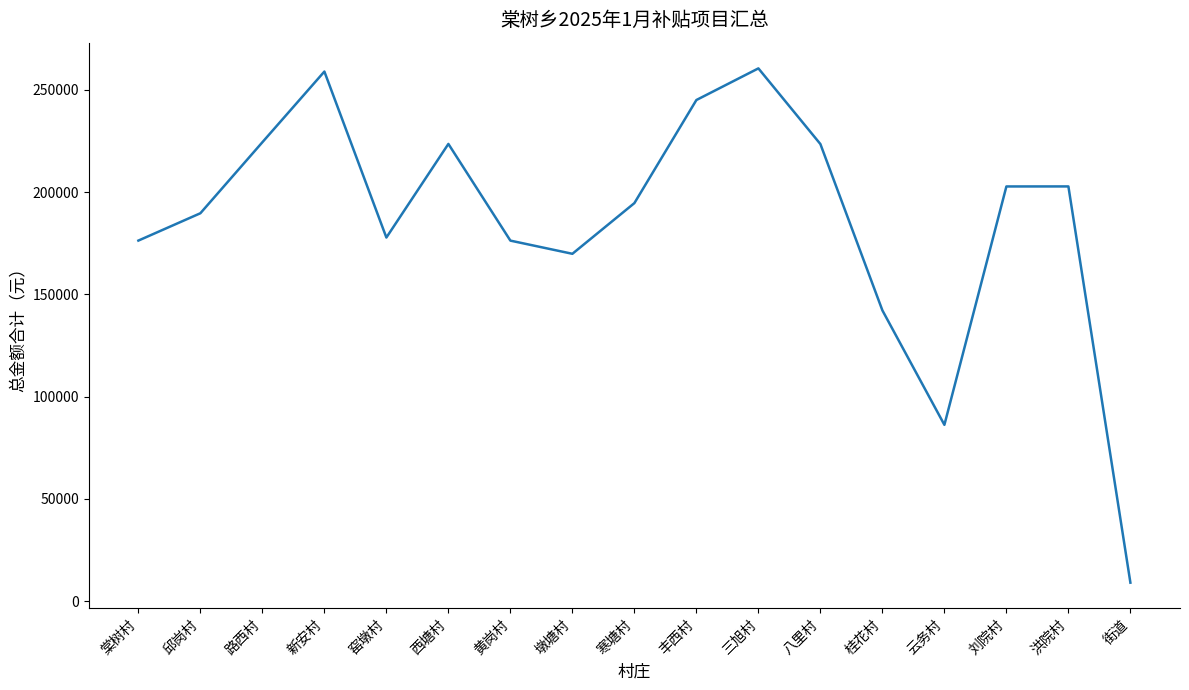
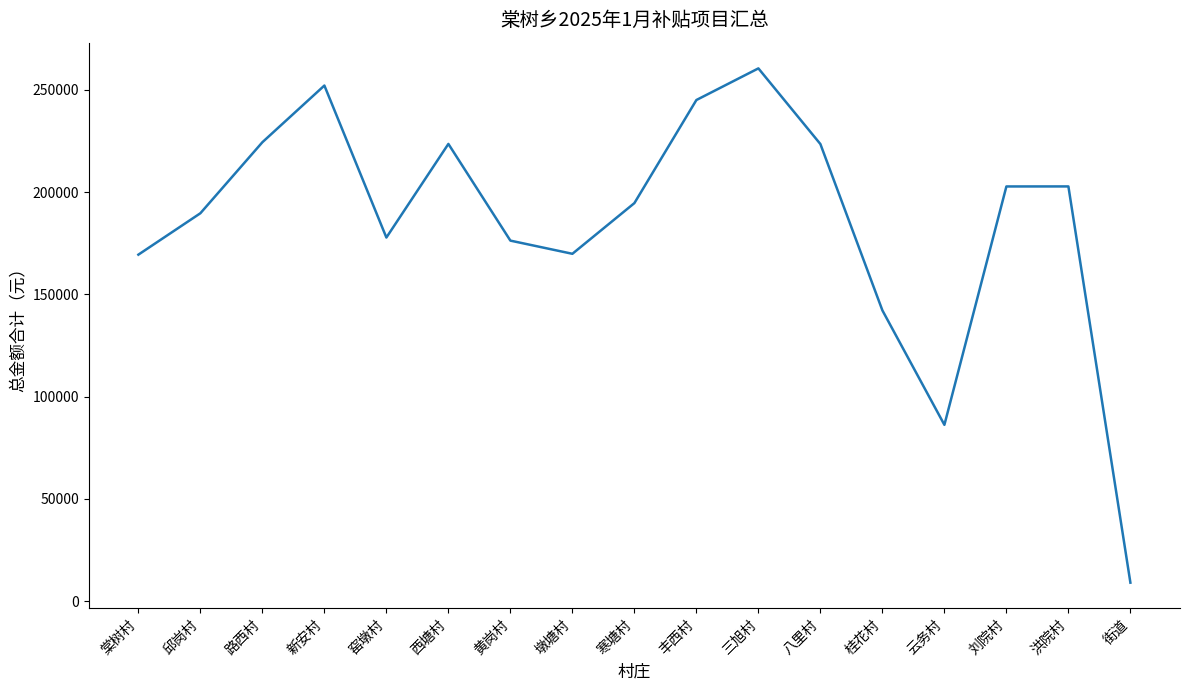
棠树村: 176000 -> 169000
新安村: 259000 -> 252000
